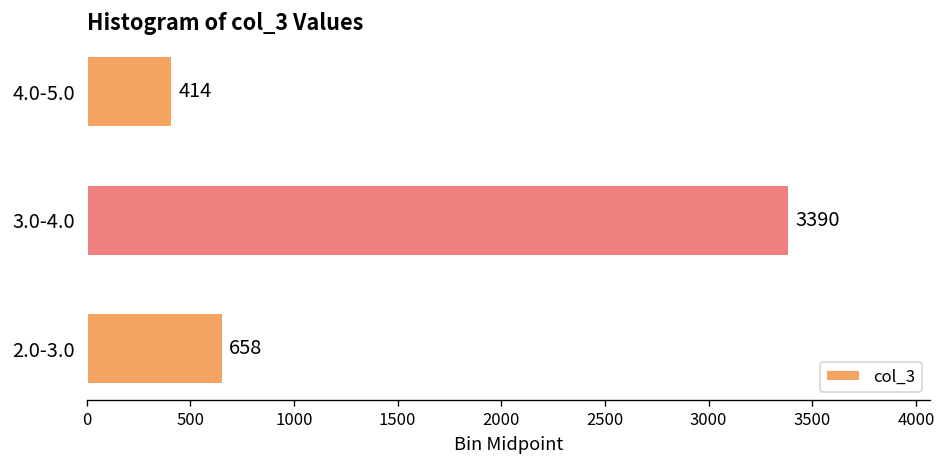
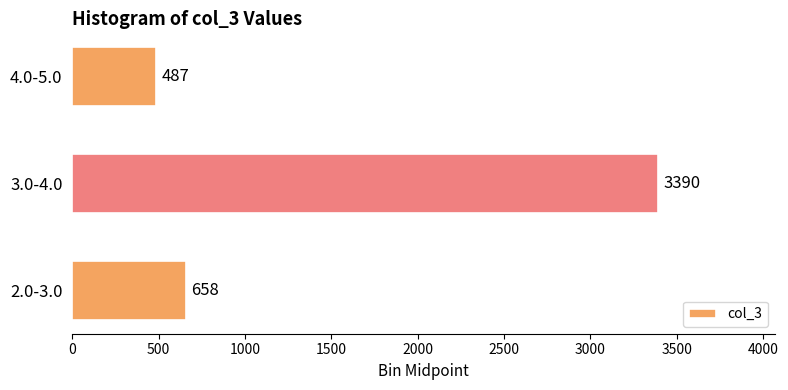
4.0-5.0: 414 -> 487
